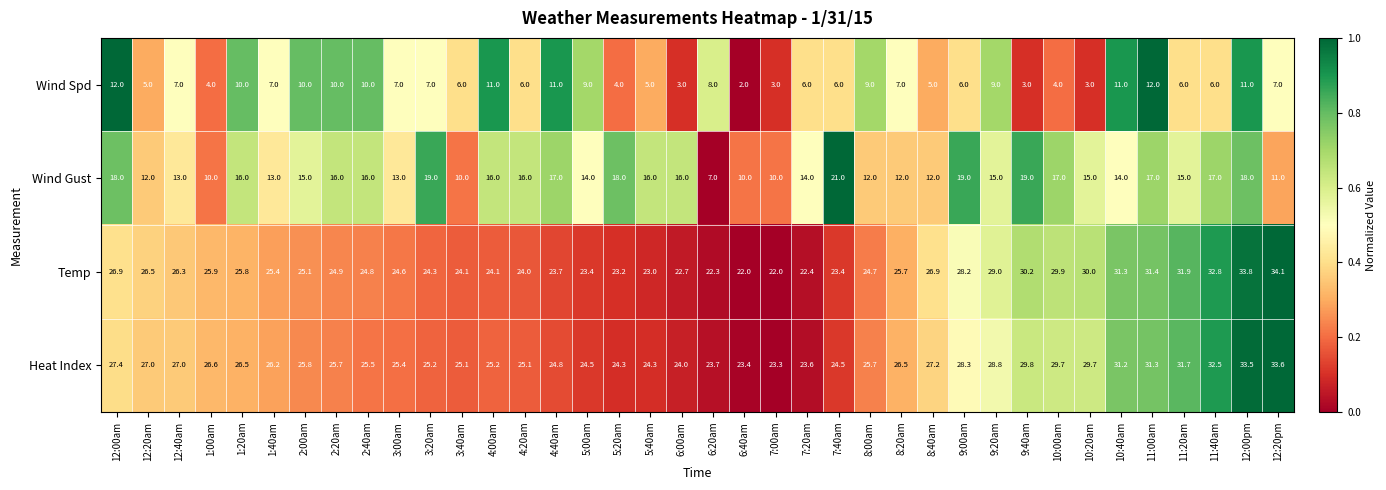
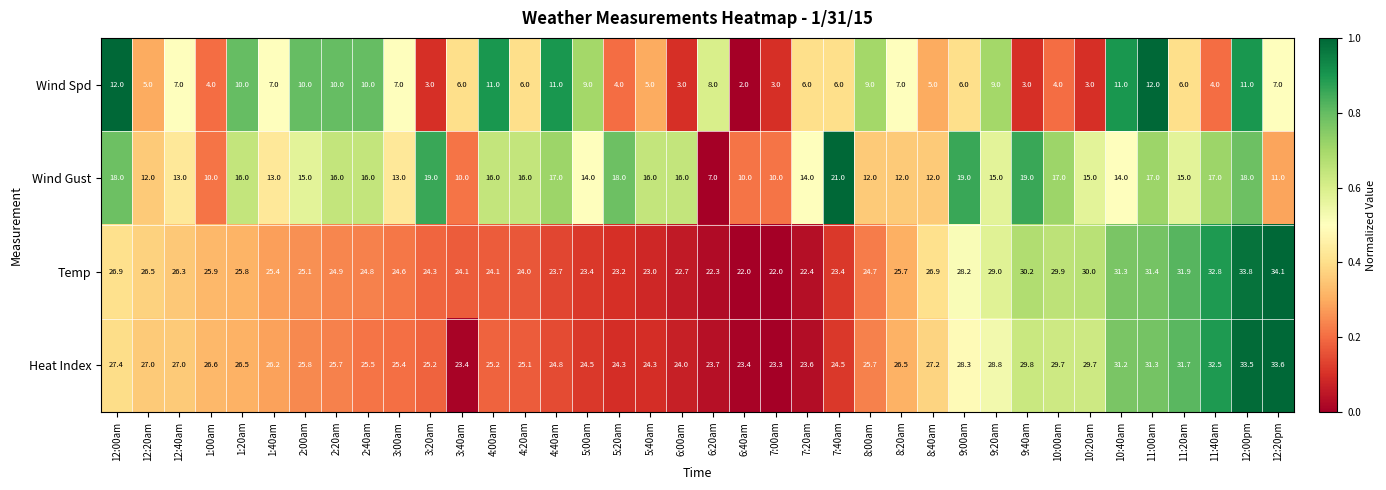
Wind Spd, 3:20am: 7.0 -> 3.0
Wind Spd, 11:40am: 6.0 -> 4.0
Heat Index, 3:40am: 25.1 -> 23.4
